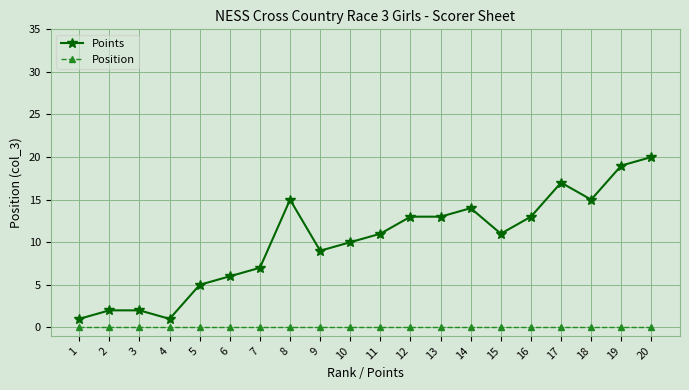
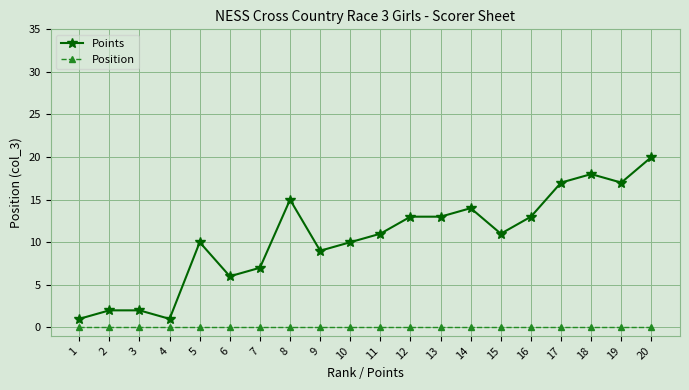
Points, 5: 5 -> 10
Points, 18: 15 -> 18
Points, 19: 19 -> 17
